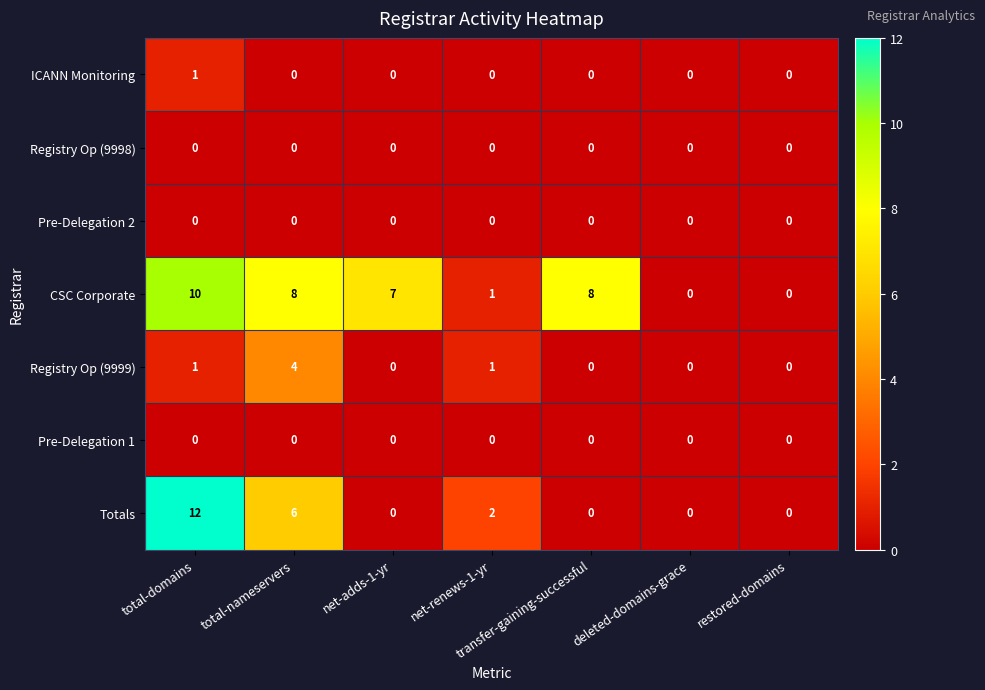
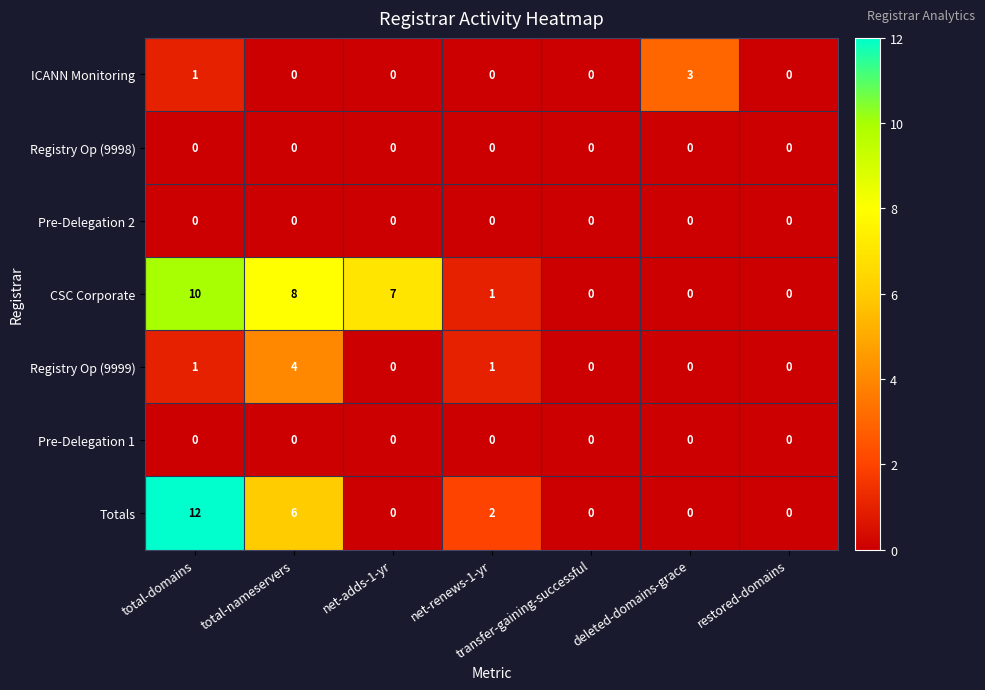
ICANN Monitoring, deleted-domains-grace: 0 -> 3
CSC Corporate, transfer-gaining-successful: 8 -> 0
